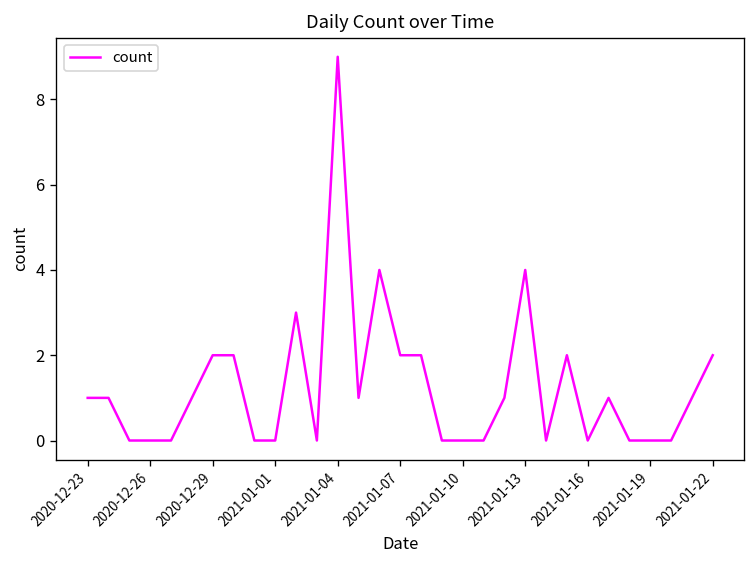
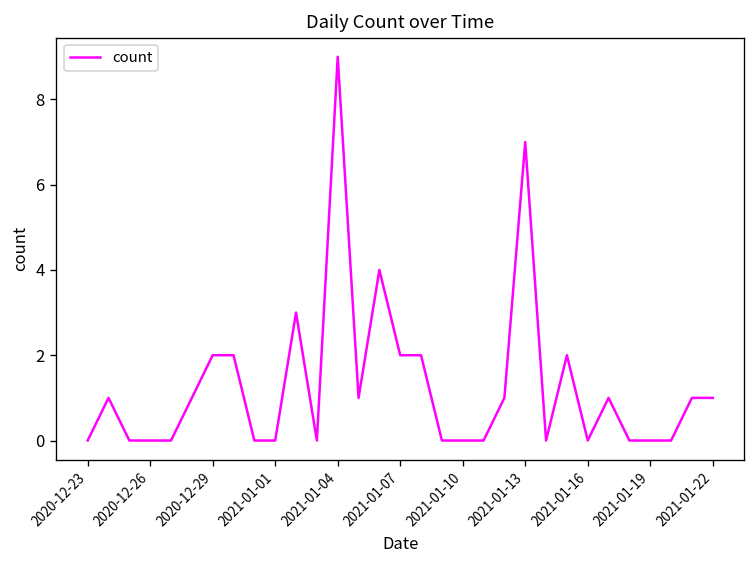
2020-12-23: 1 -> 0
2021-01-13: 4 -> 7
2021-01-22: 2 -> 1
